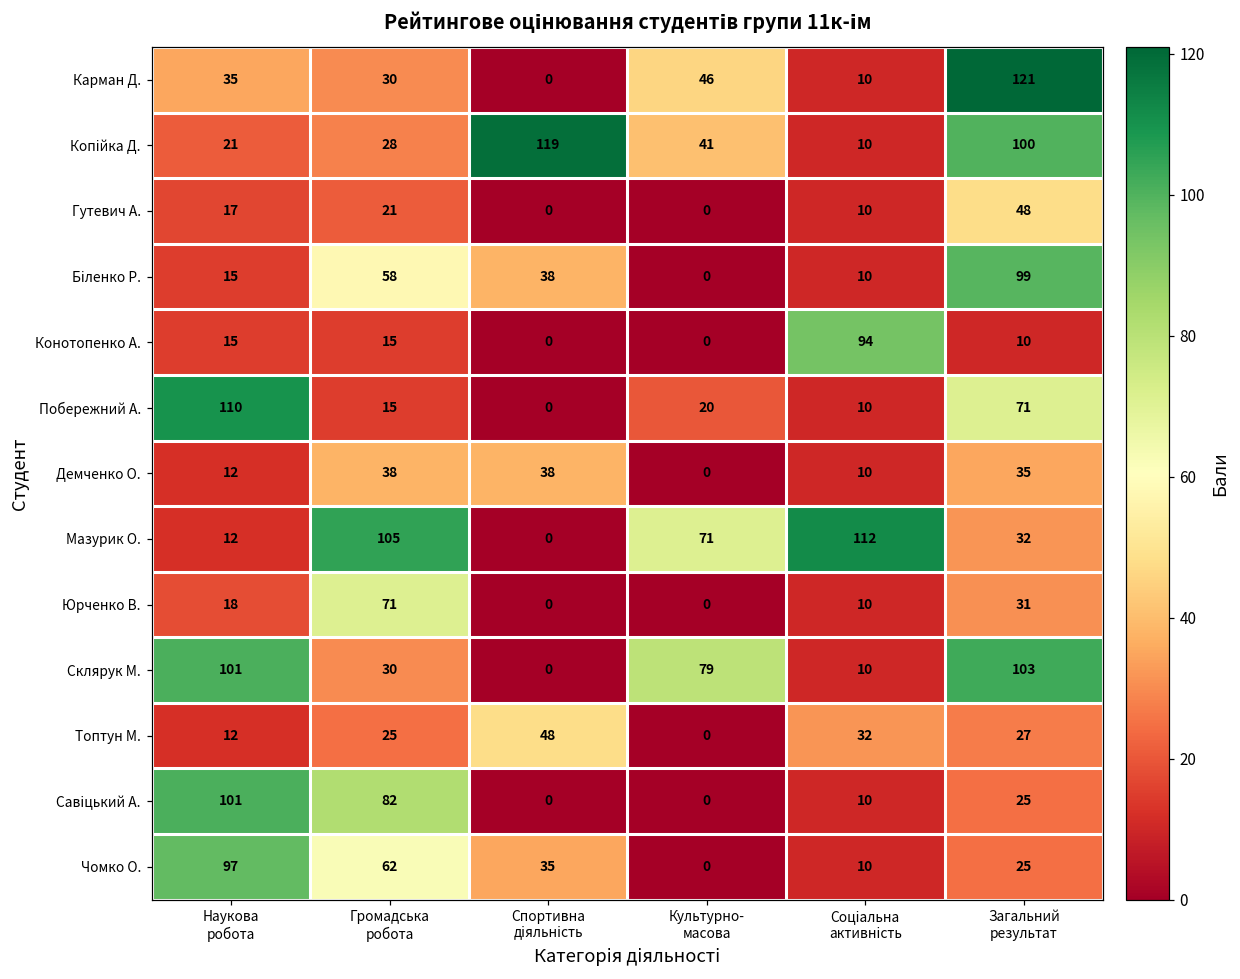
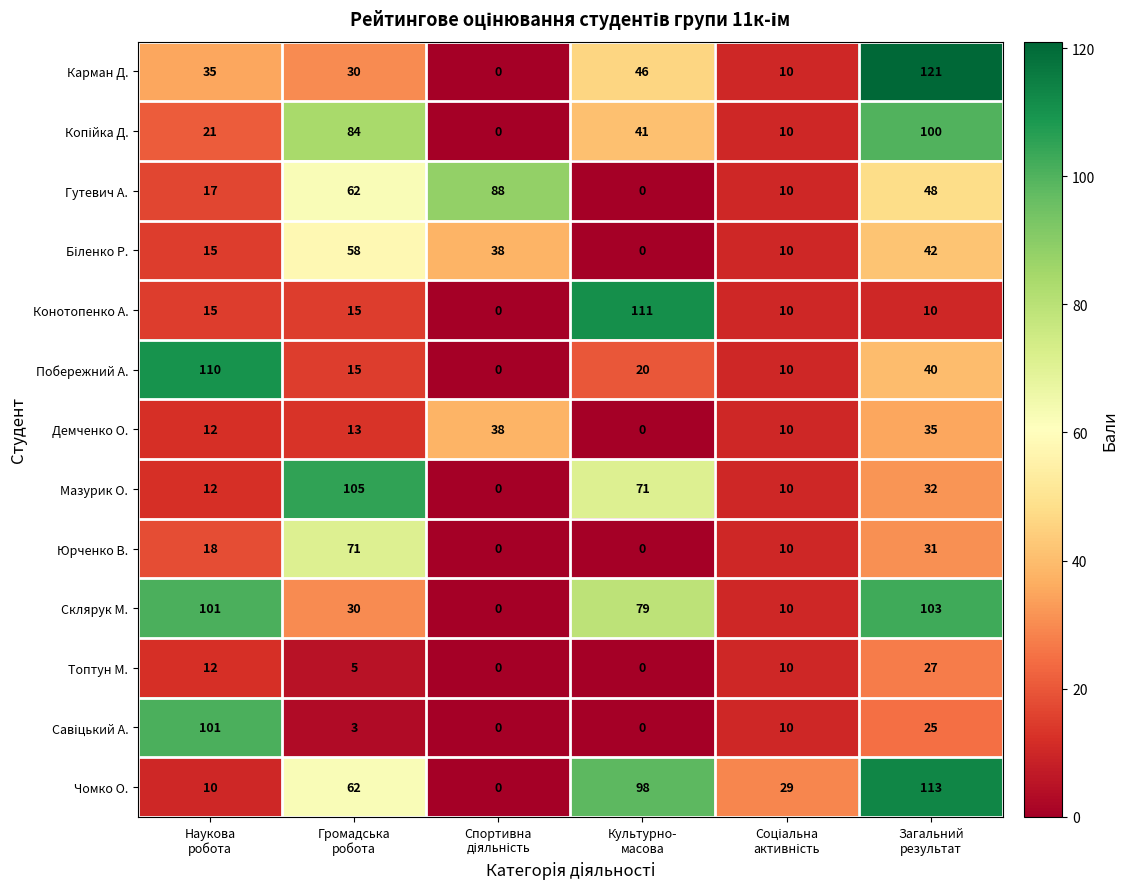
Копійка Д., Громадська робота: 28 -> 84
Копійка Д., Спортивна діяльність: 119 -> 0
Гутевич А., Громадська робота: 21 -> 62
Гутевич А., Спортивна діяльність: 0 -> 88
Біленко Р., Загальний результат: 99 -> 42
Конотопенко А., Культурно- масова: 0 -> 111
Конотопенко А., Соціальна активність: 94 -> 10
Побережний А., Загальний результат: 71 -> 40
Демченко О., Громадська робота: 38 -> 13
Мазурик О., Соціальна активність: 112 -> 10
Топтун М., Громадська робота: 25 -> 5
Топтун М., Спортивна діяльність: 48 -> 0
Топтун М., Соціальна активність: 32 -> 10
Савіцький А., Громадська робота: 82 -> 3
Чомко О., Наукова робота: 97 -> 10
Чомко О., Спортивна діяльність: 35 -> 0
Чомко О., Культурно- масова: 0 -> 98
Чомко О., Соціальна активність: 10 -> 29
Чомко О., Загальний результат: 25 -> 113
